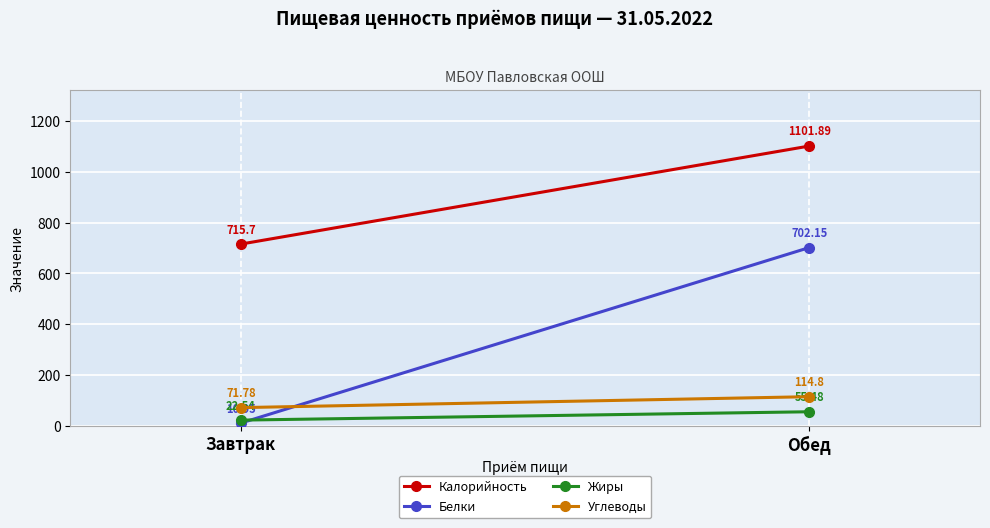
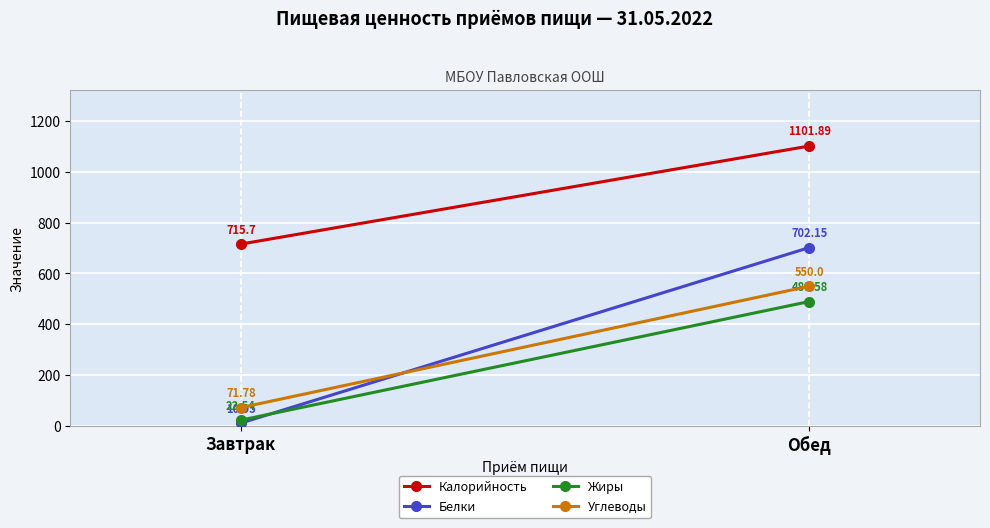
Жиры, Обед: 55.48 -> 489.58
Углеводы, Обед: 114.8 -> 550.0
